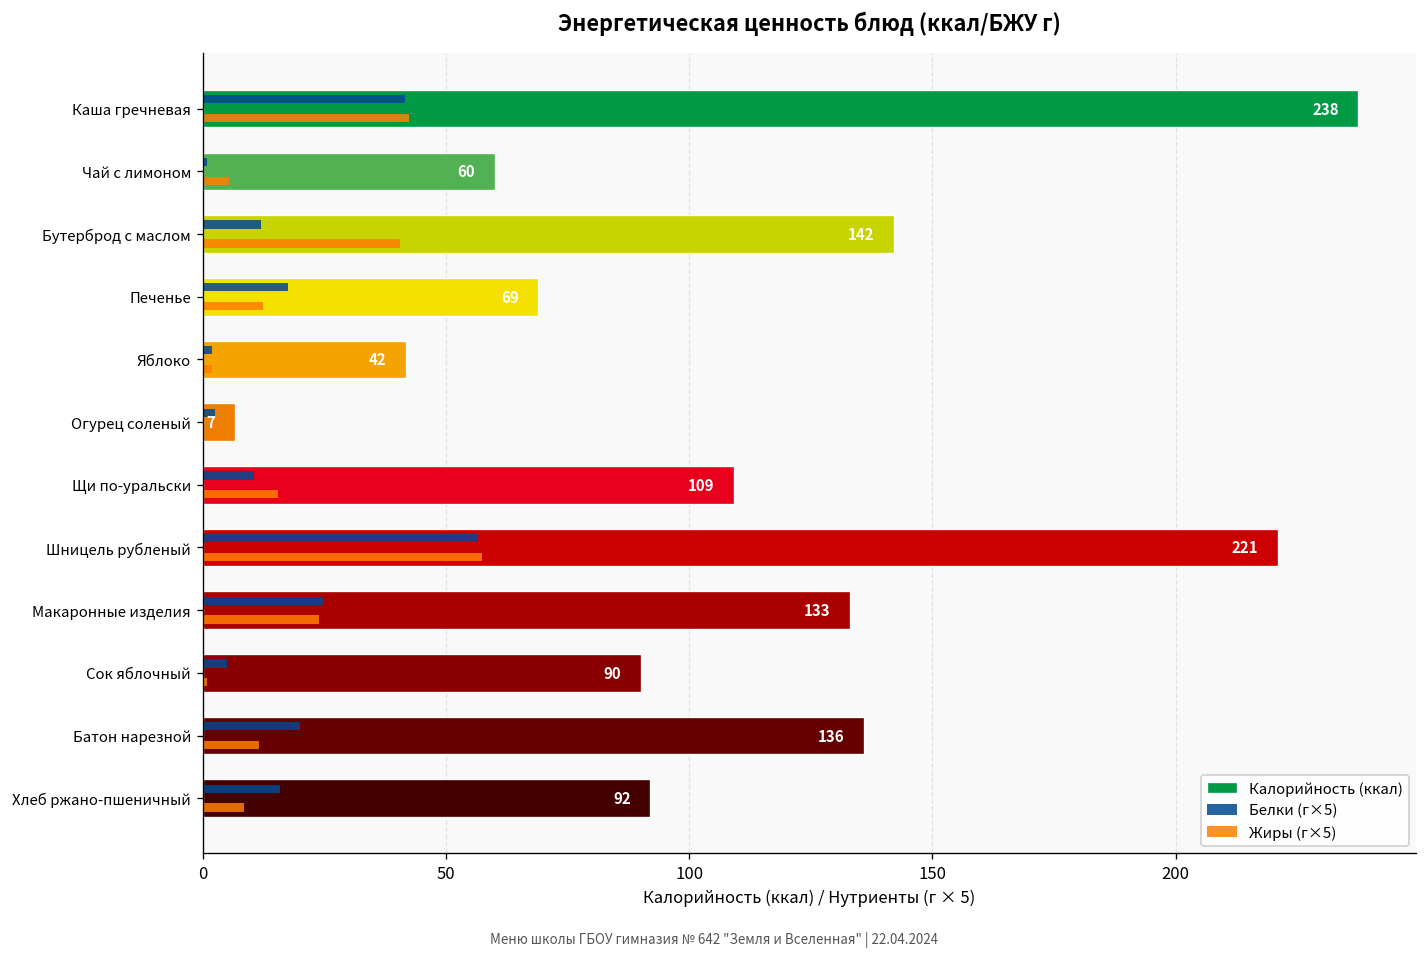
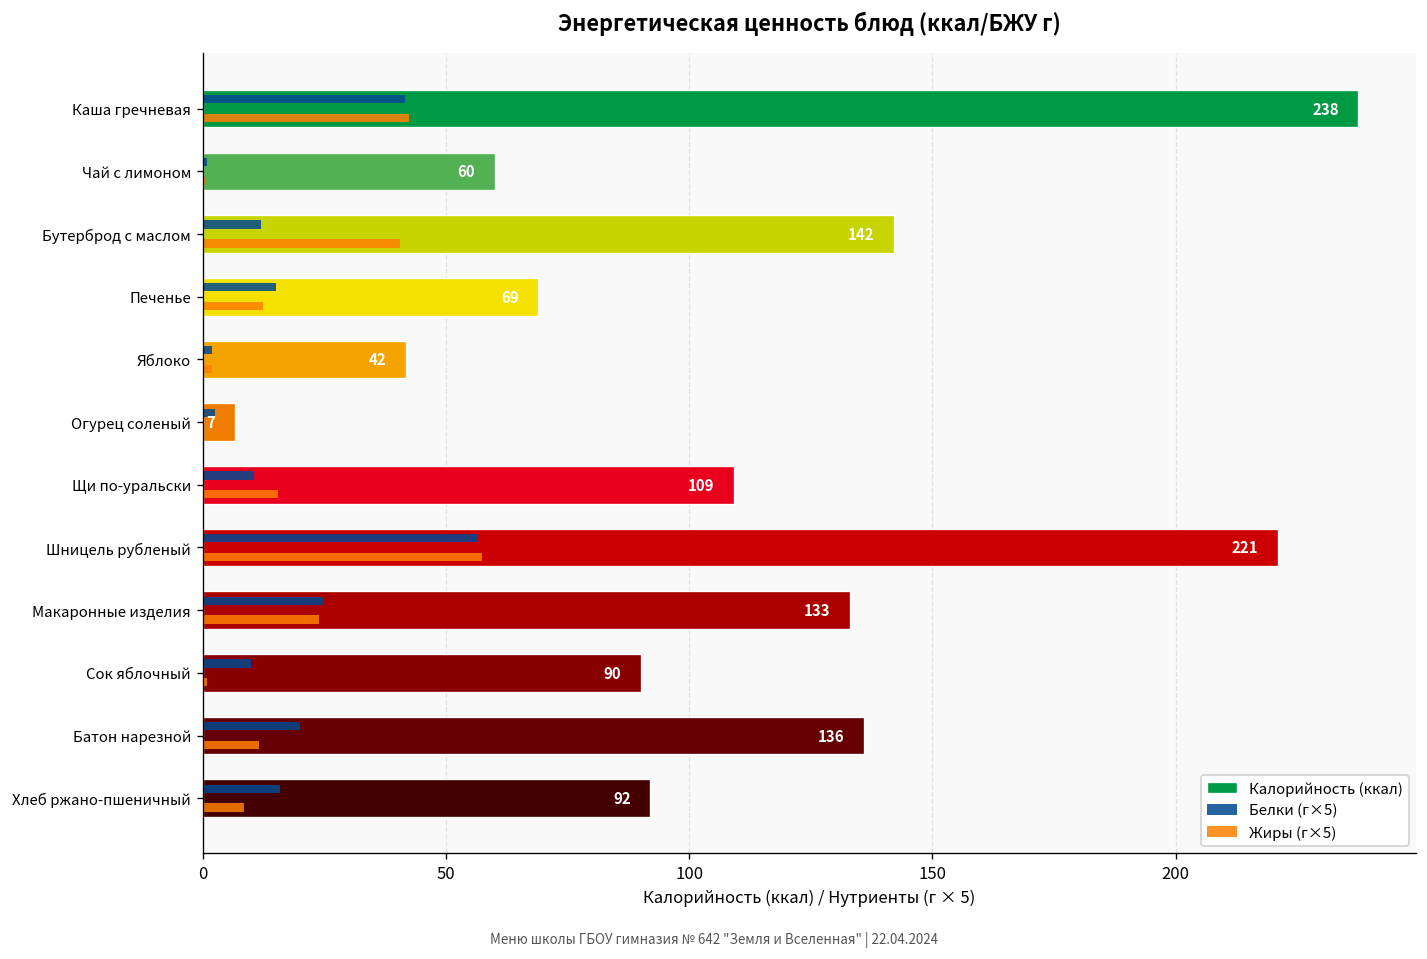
Жиры (г×5), Чай с лимоном: 6 -> 1
Белки (г×5), Печенье: 18 -> 15
Белки (г×5), Сок яблочный: 5 -> 10
